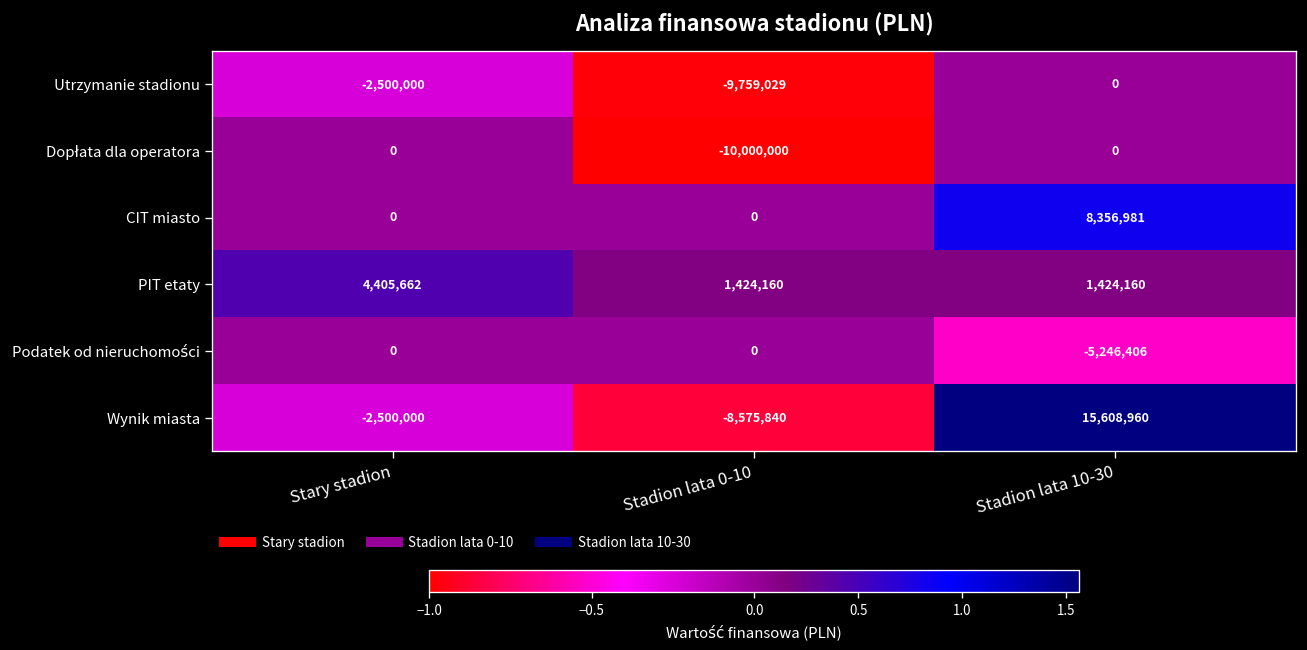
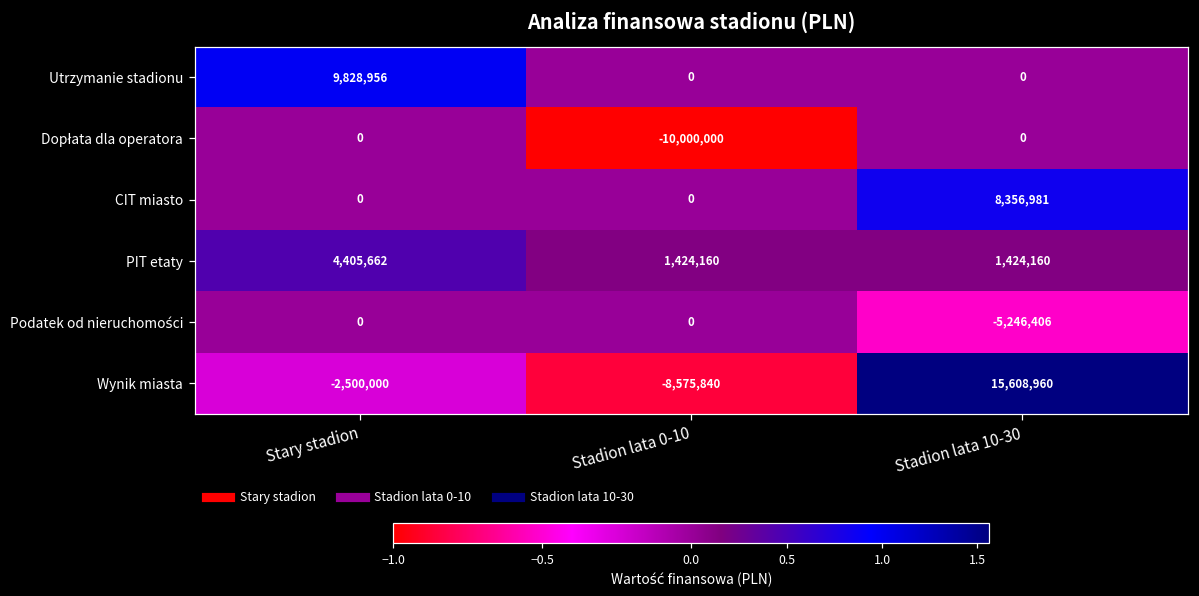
Utrzymanie stadionu, Stary stadion: -2,500,000 -> 9,828,956
Utrzymanie stadionu, Stadion lata 0-10: -9,759,029 -> 0
